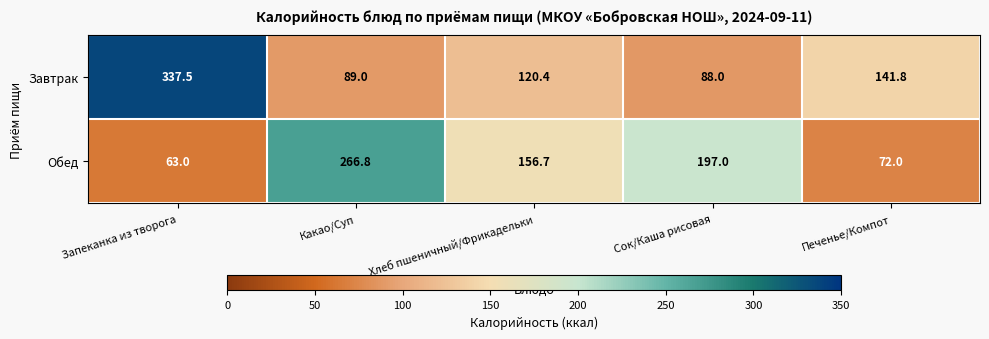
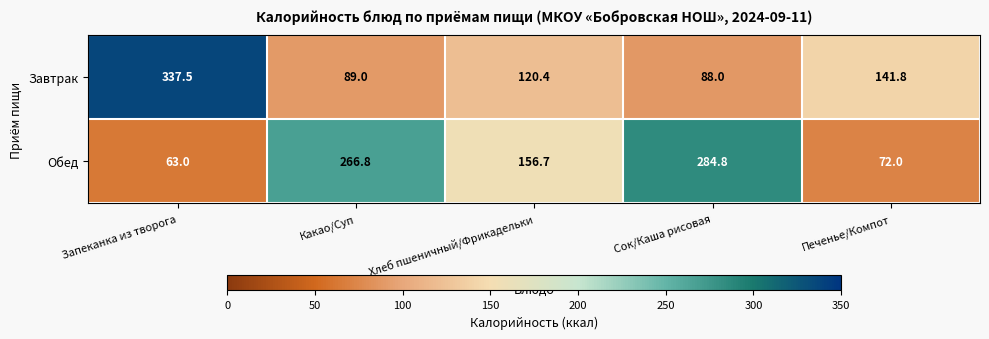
Обед, Сок/Каша рисовая: 197.0 -> 284.8
